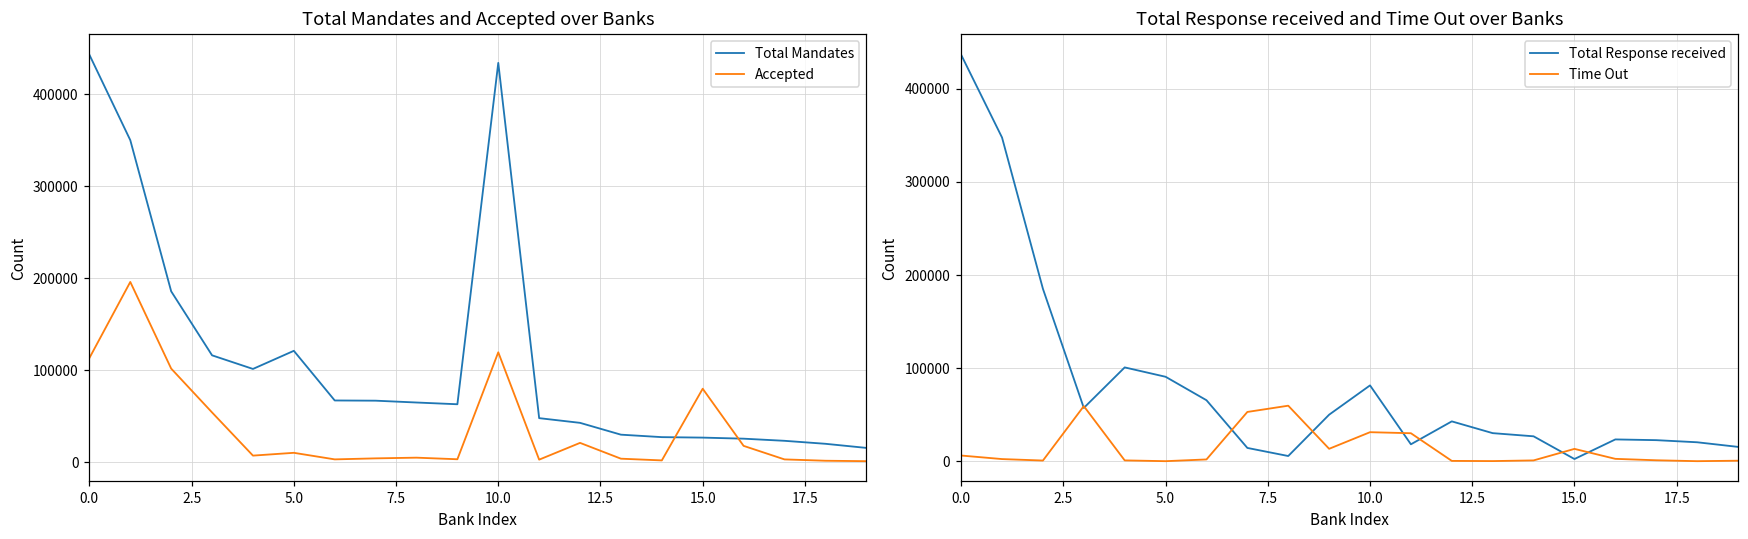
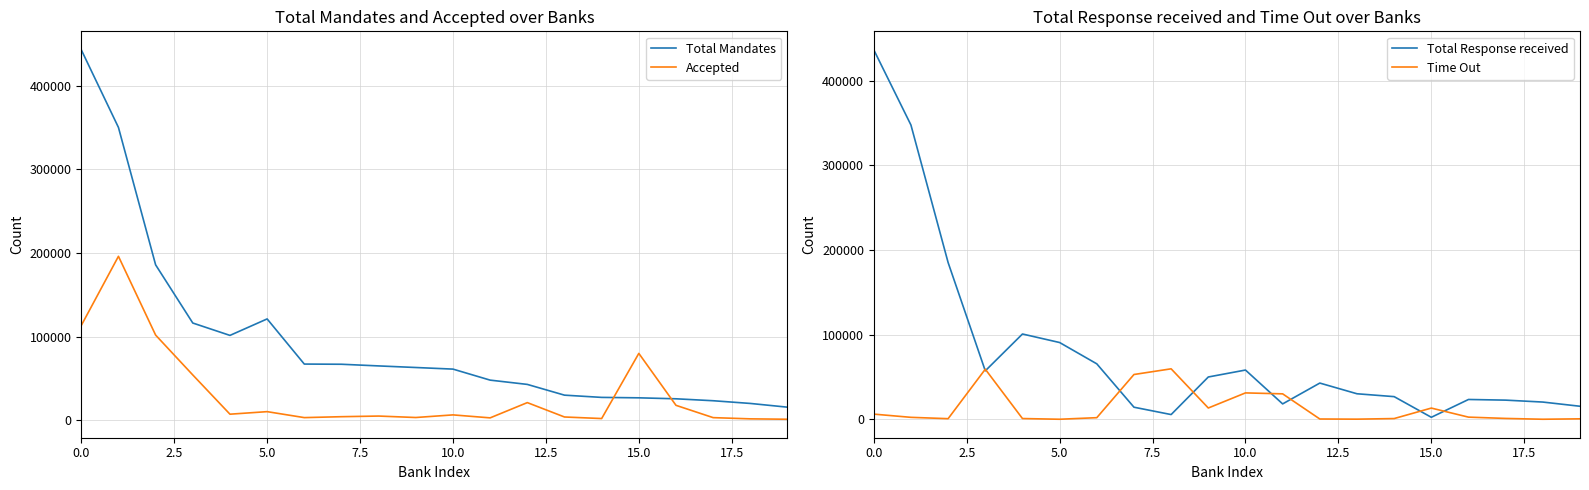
Total Mandates and Accepted over Banks, Total Mandates, 10.0: 430000 -> 60000
Total Mandates and Accepted over Banks, Accepted, 10.0: 120000 -> 10000
Total Response received and Time Out over Banks, Total Response received, 10.0: 80000 -> 60000
